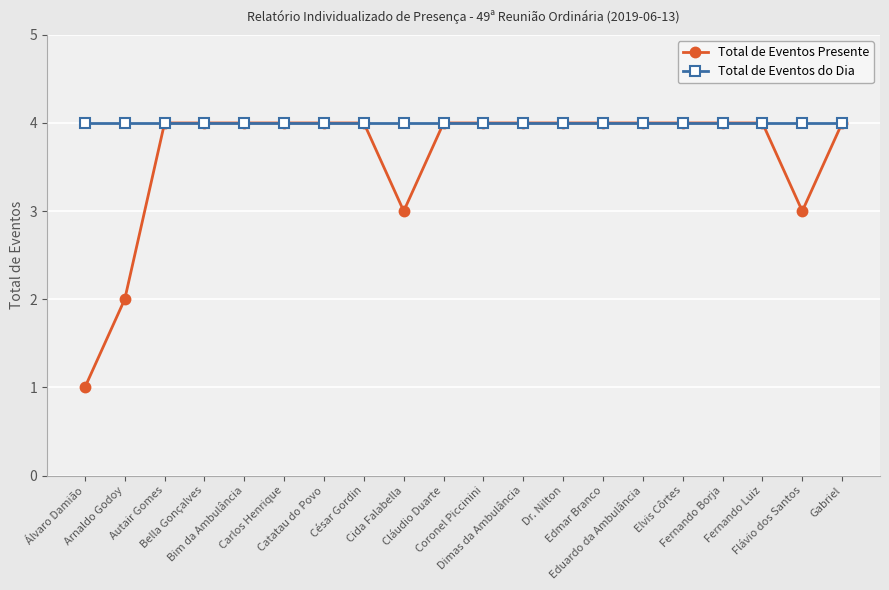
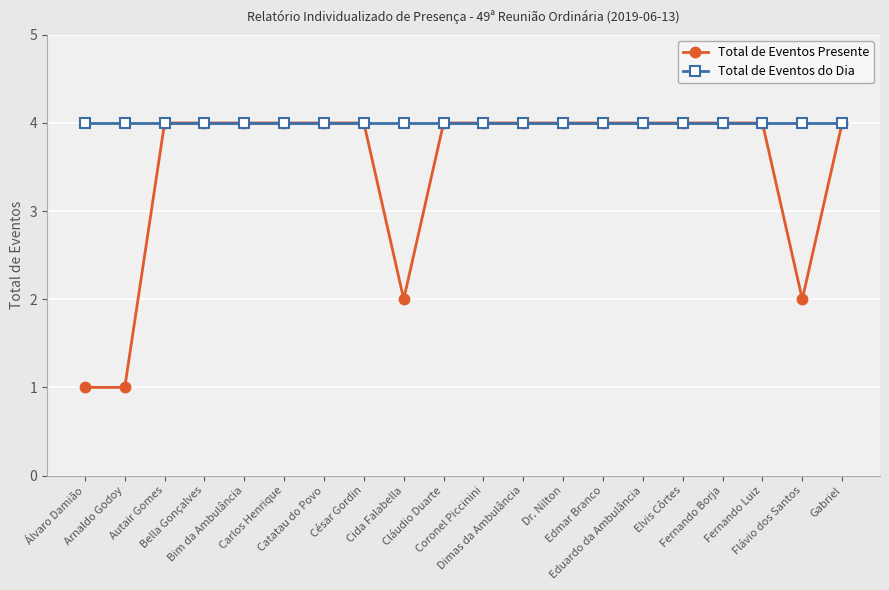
Total de Eventos Presente, Arnaldo Godoy: 2 -> 1
Total de Eventos Presente, Cida Falabella: 3 -> 2
Total de Eventos Presente, Flávio dos Santos: 3 -> 2
